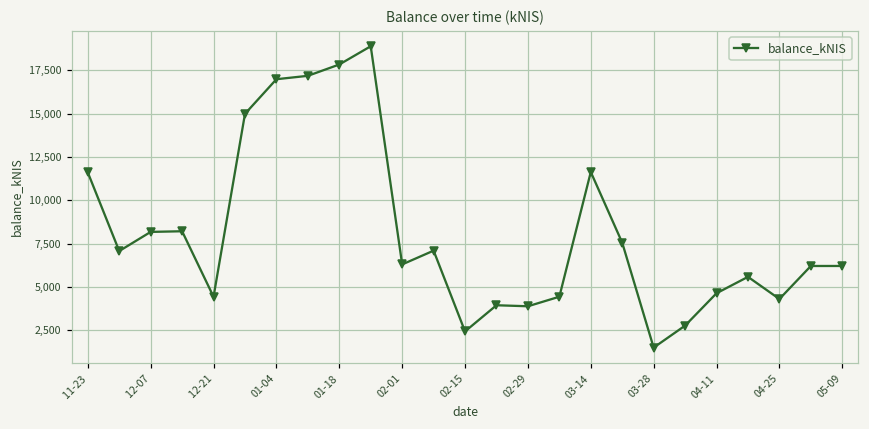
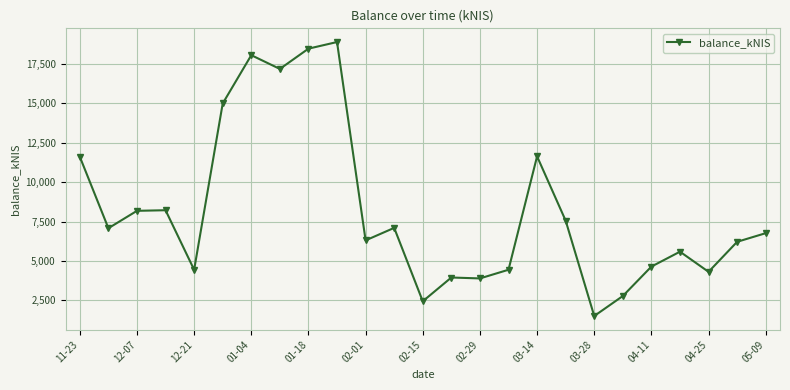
01-04: 17,000 -> 18,000
01-18: 17,800 -> 18,500
05-09: 6,200 -> 6,800
